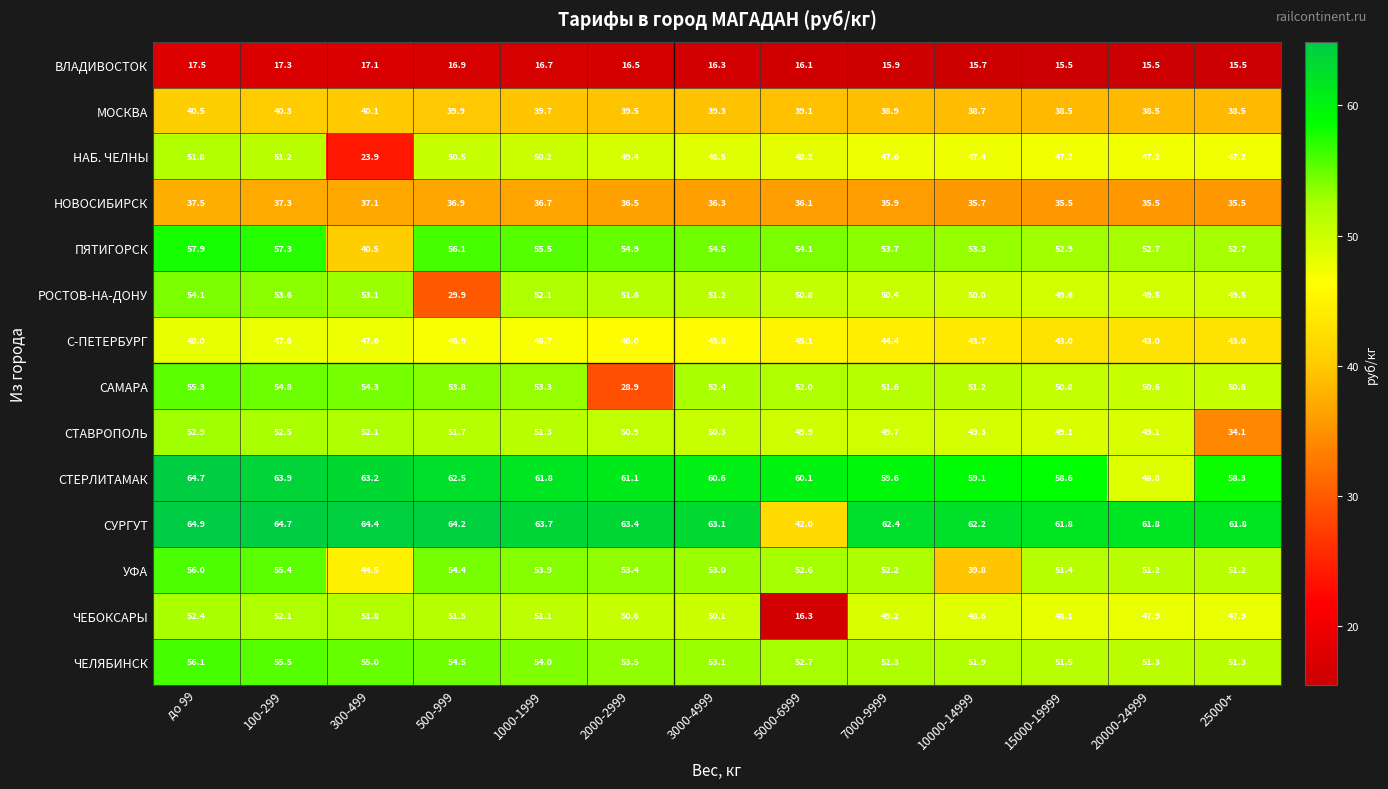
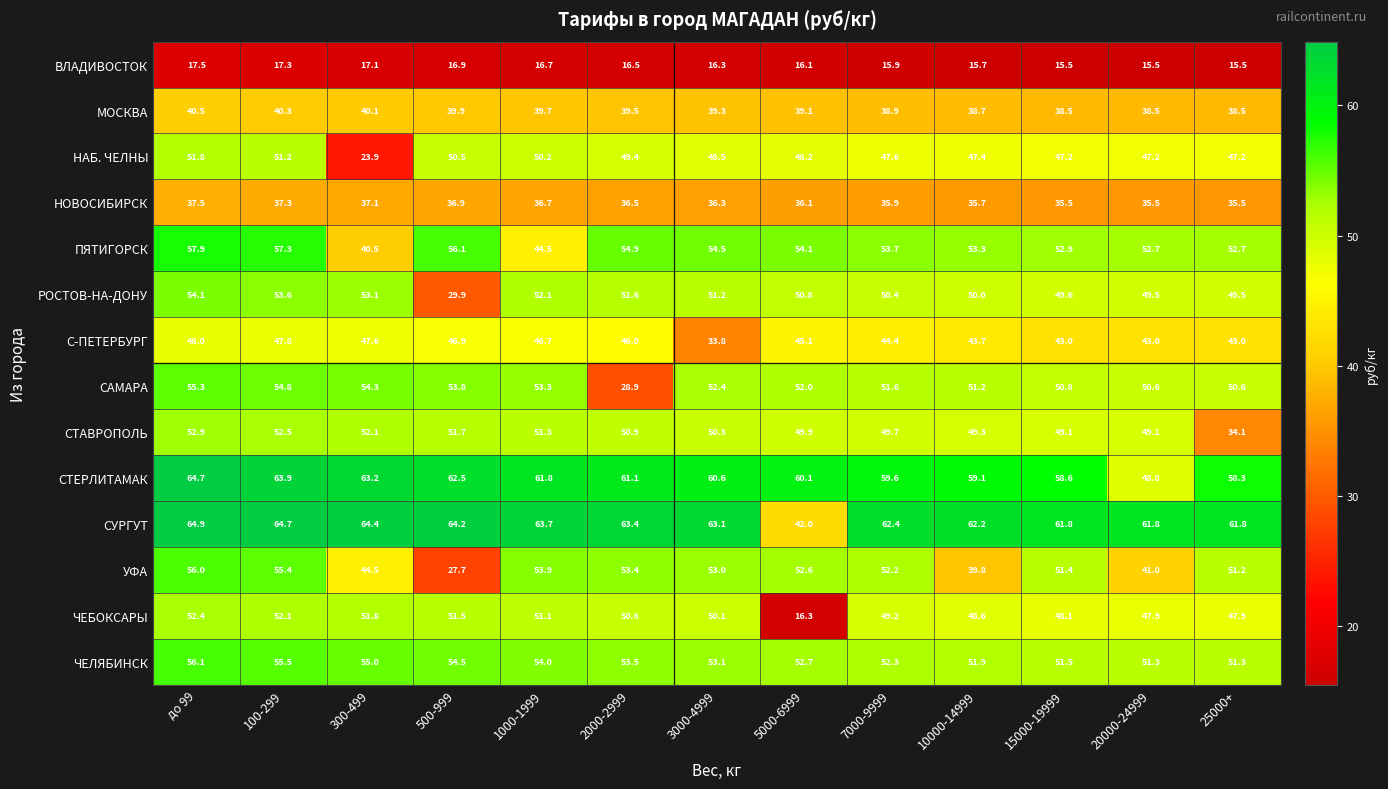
ПЯТИГОРСК, 1000-1999: 55.5 -> 44.5
С-ПЕТЕРБУРГ, 3000-4999: 45.8 -> 33.8
УФА, 500-999: 54.4 -> 27.7
УФА, 20000-24999: 51.2 -> 41.0
